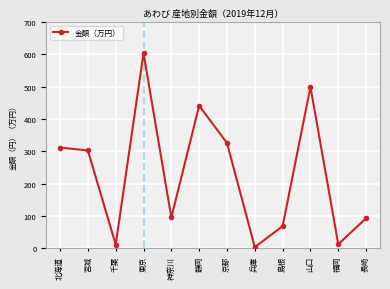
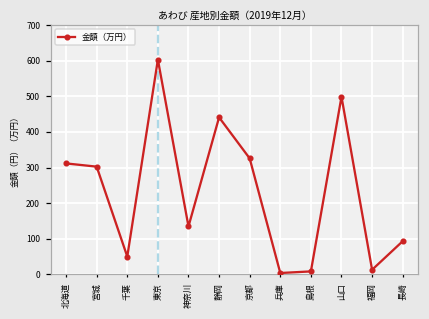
千葉: 10 -> 50
神奈川: 100 -> 130
島根: 70 -> 10
